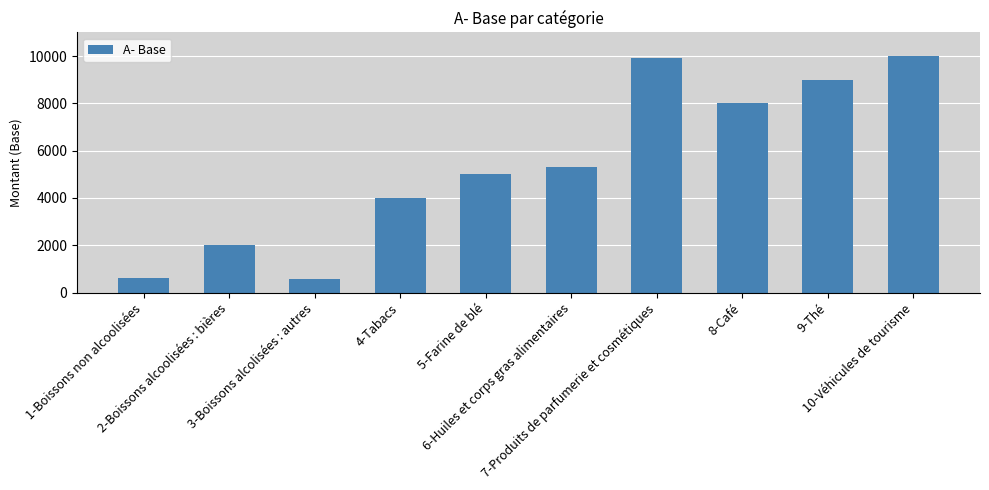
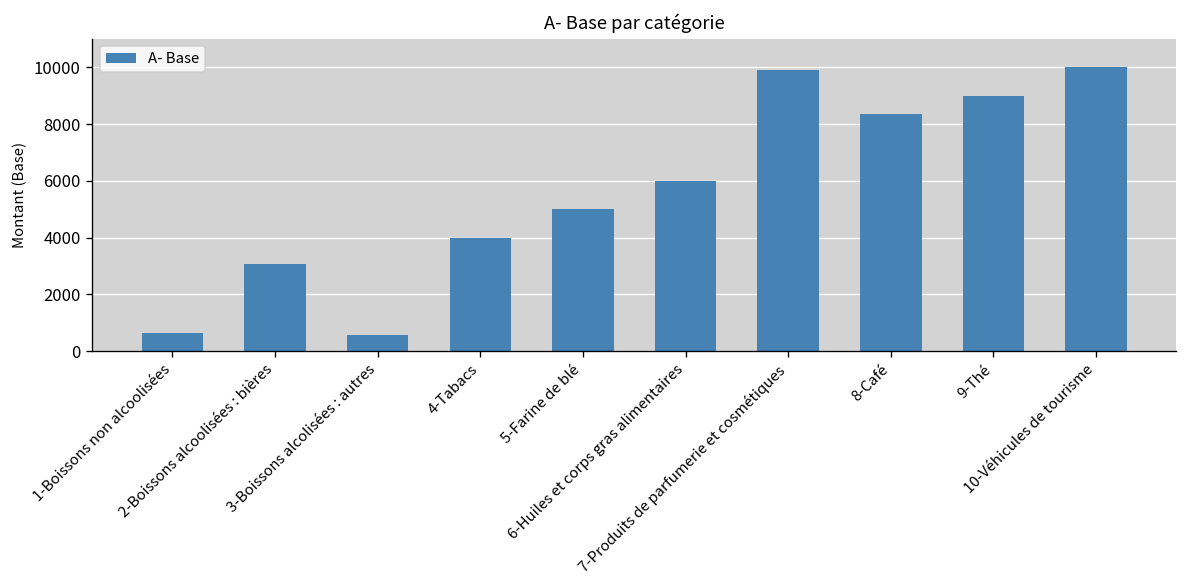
2-Boissons alcoolisées : bières: 2000 -> 3100
6-Huiles et corps gras alimentaires: 5300 -> 6000
8-Café: 8000 -> 8300
